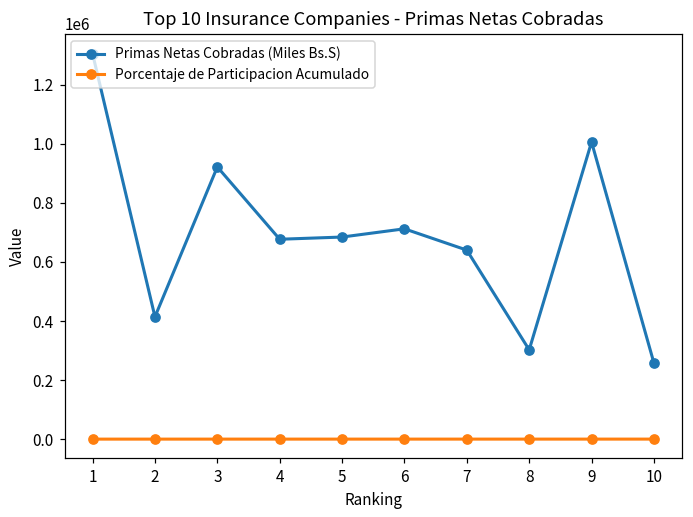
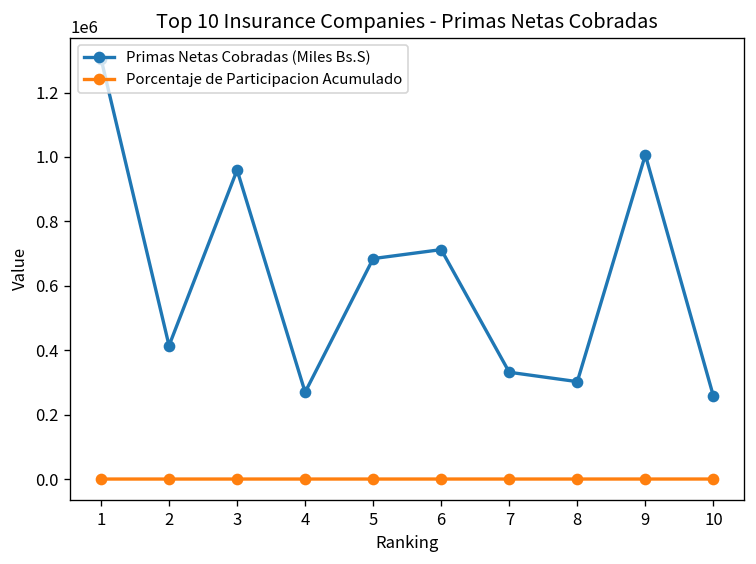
Primas Netas Cobradas (Miles Bs.S), 3: 920000 -> 960000
Primas Netas Cobradas (Miles Bs.S), 4: 680000 -> 270000
Primas Netas Cobradas (Miles Bs.S), 7: 640000 -> 330000
